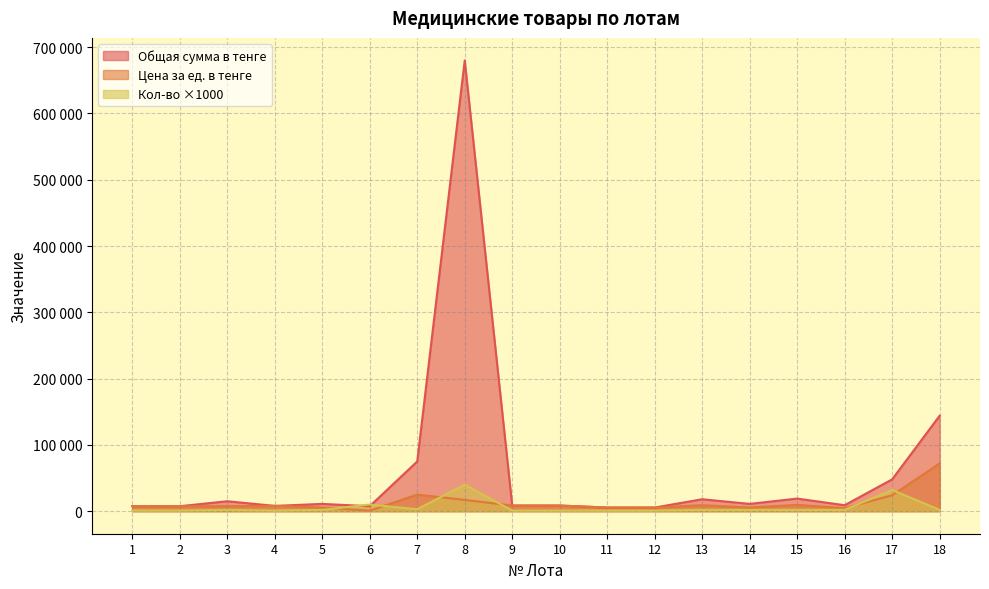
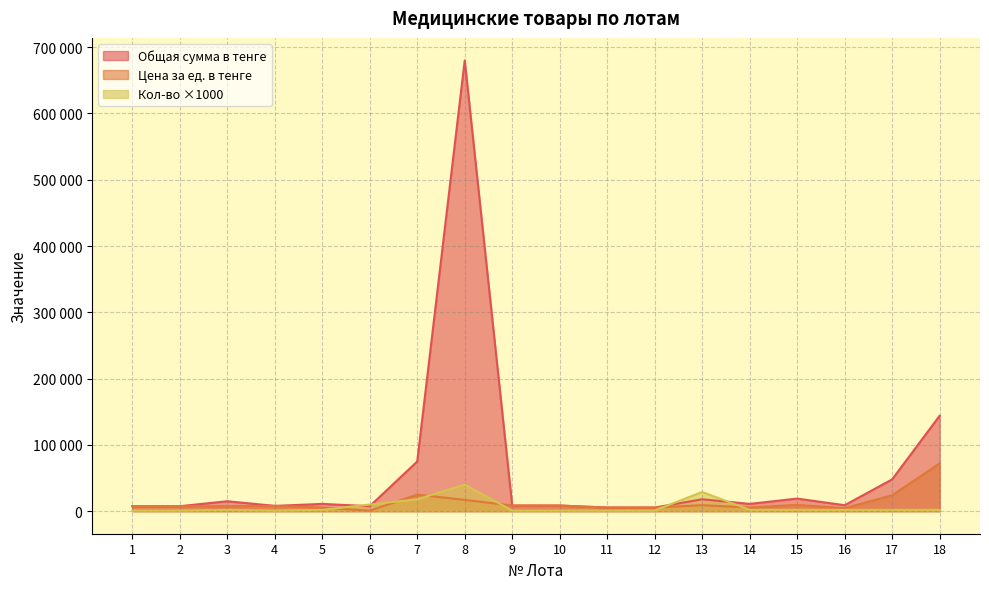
Кол-во ×1000, 7: 0 -> 20000
Кол-во ×1000, 13: 0 -> 30000
Кол-во ×1000, 17: 30000 -> 0
